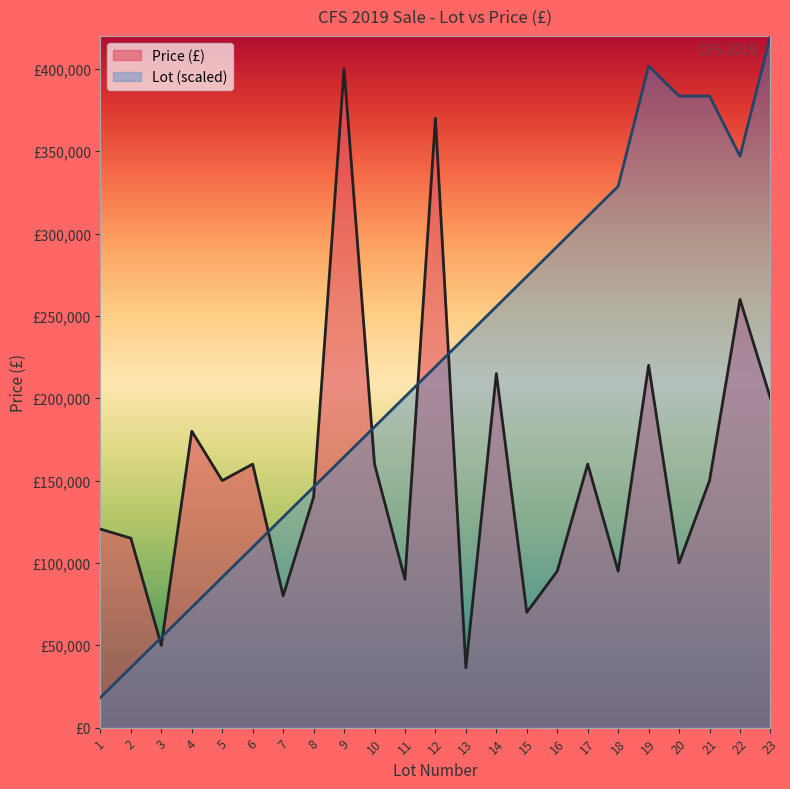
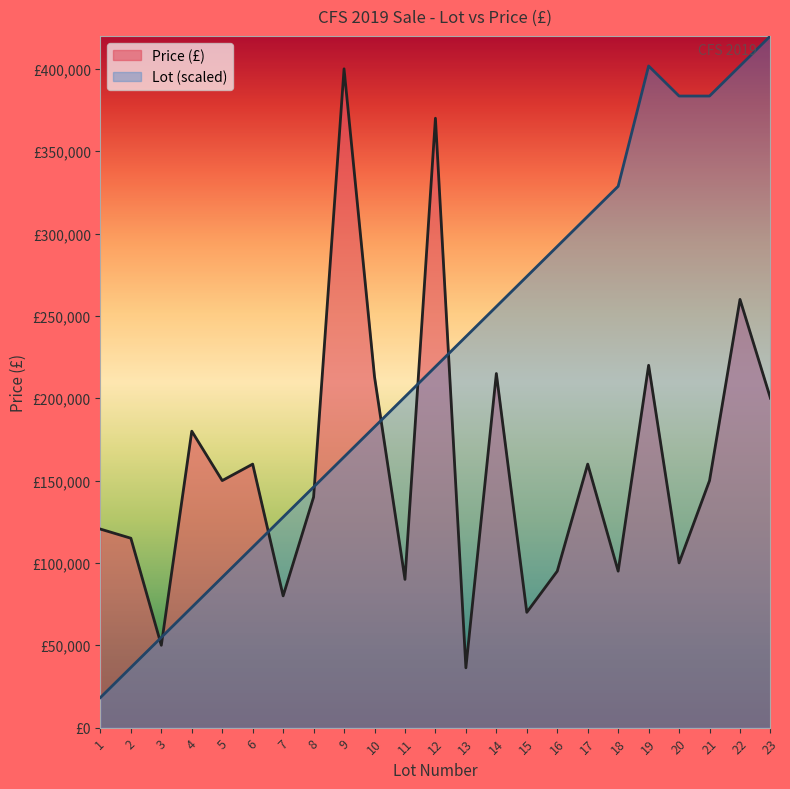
Price (£), 10: £160,000 -> £213,000
Lot (scaled), 22: £347,000 -> £402,000
